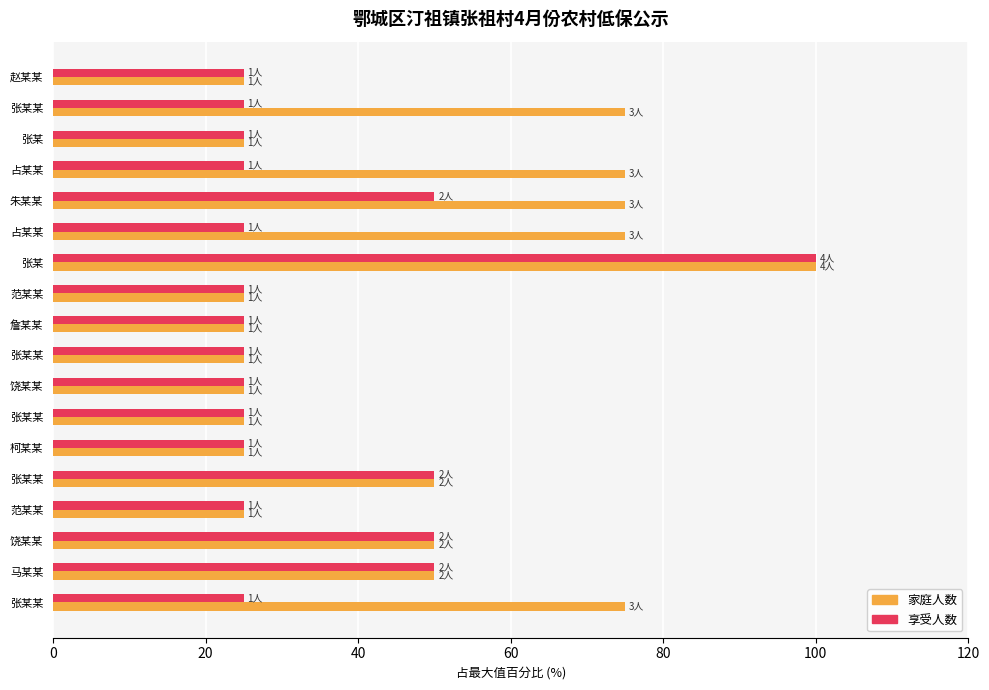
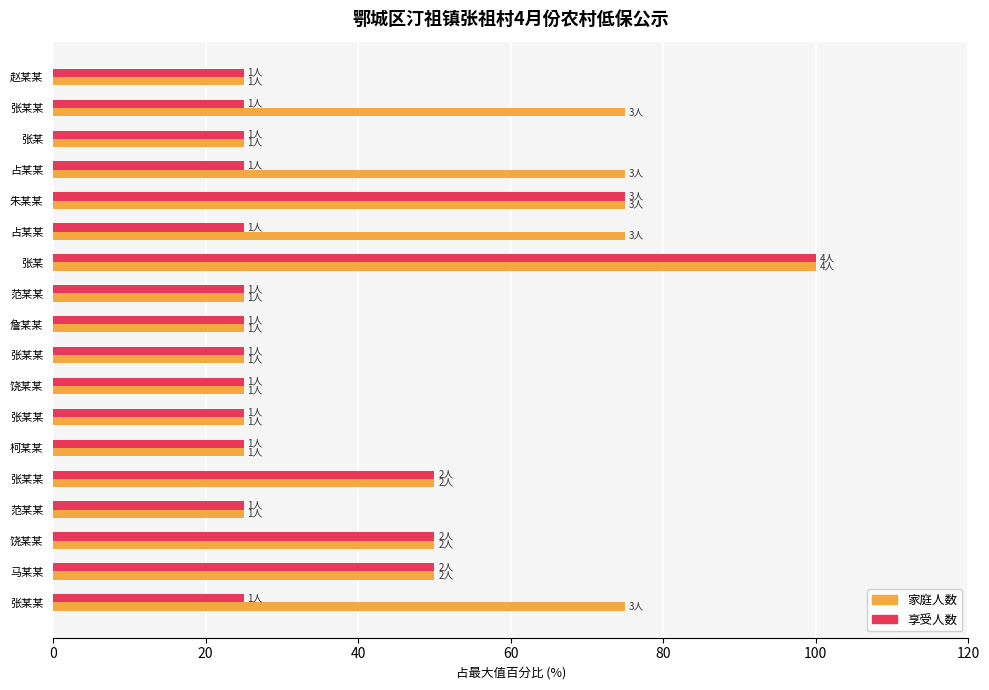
享受人数, 朱某某: 2人 -> 3人
